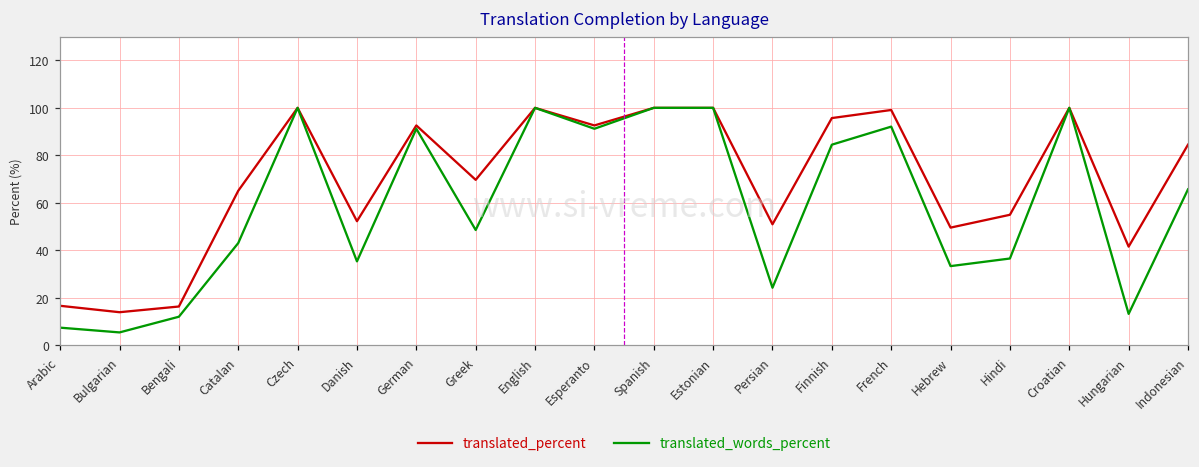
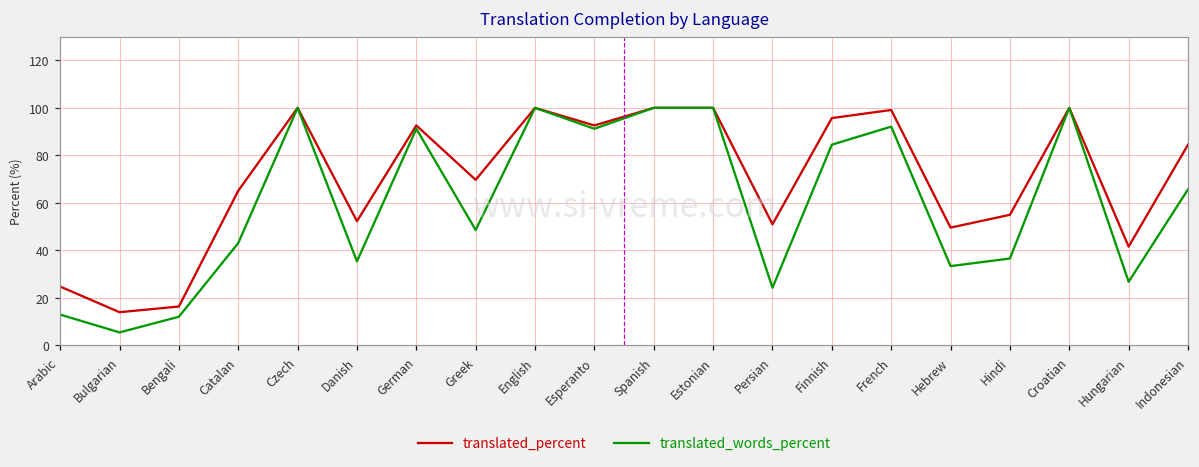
translated_percent, Arabic: 17 -> 25
translated_words_percent, Arabic: 8 -> 13
translated_words_percent, Hungarian: 13 -> 27
